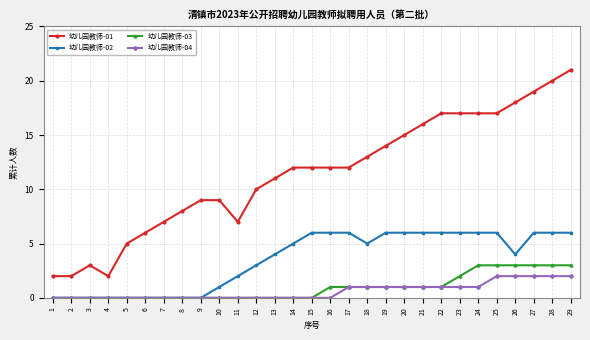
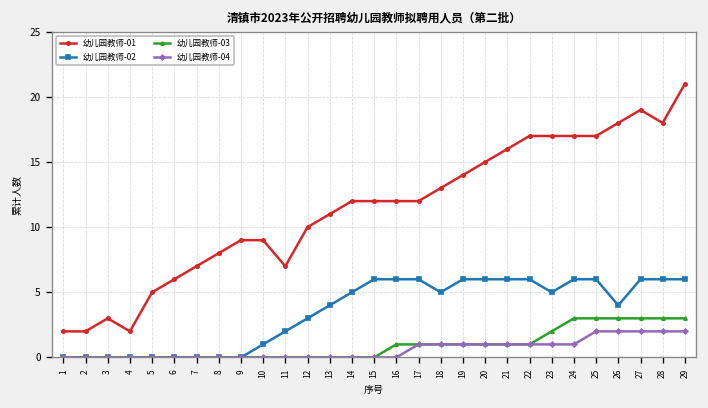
幼儿园教师-02, 23: 6 -> 5
幼儿园教师-01, 28: 20 -> 18
